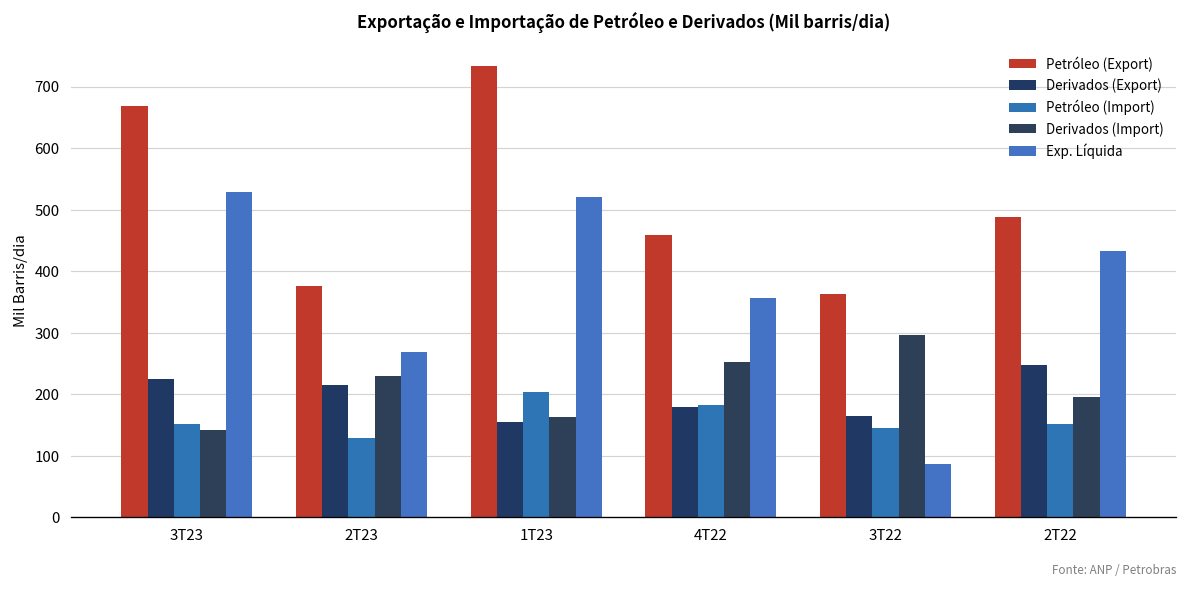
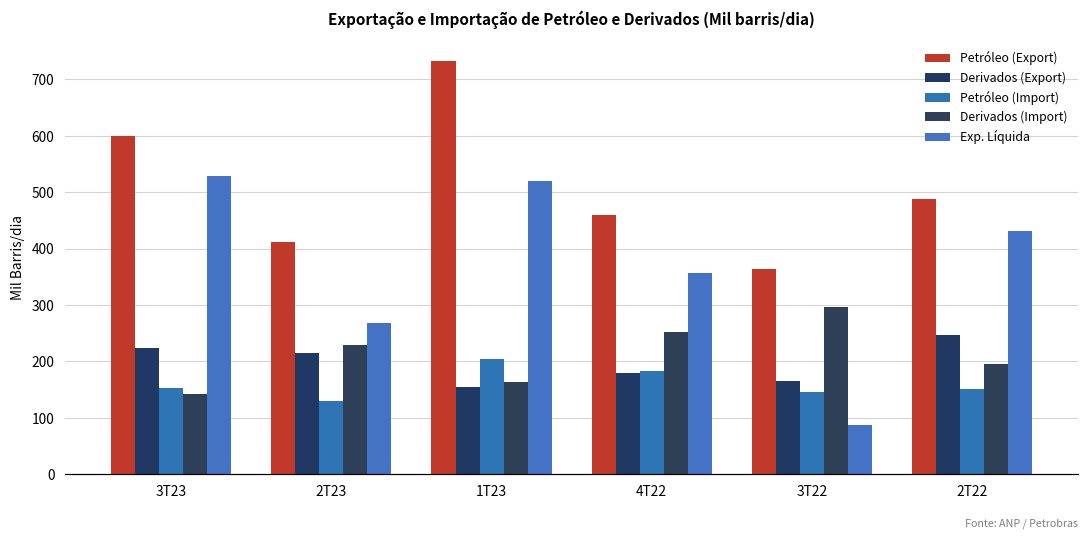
Petróleo (Export), 3T23: 670 -> 600
Petróleo (Export), 2T23: 380 -> 410
